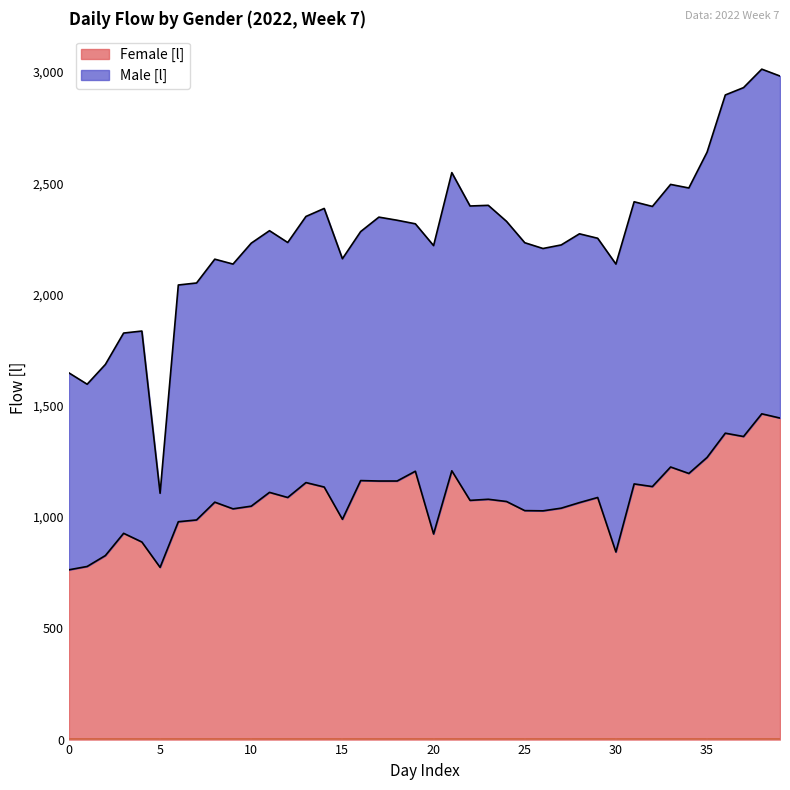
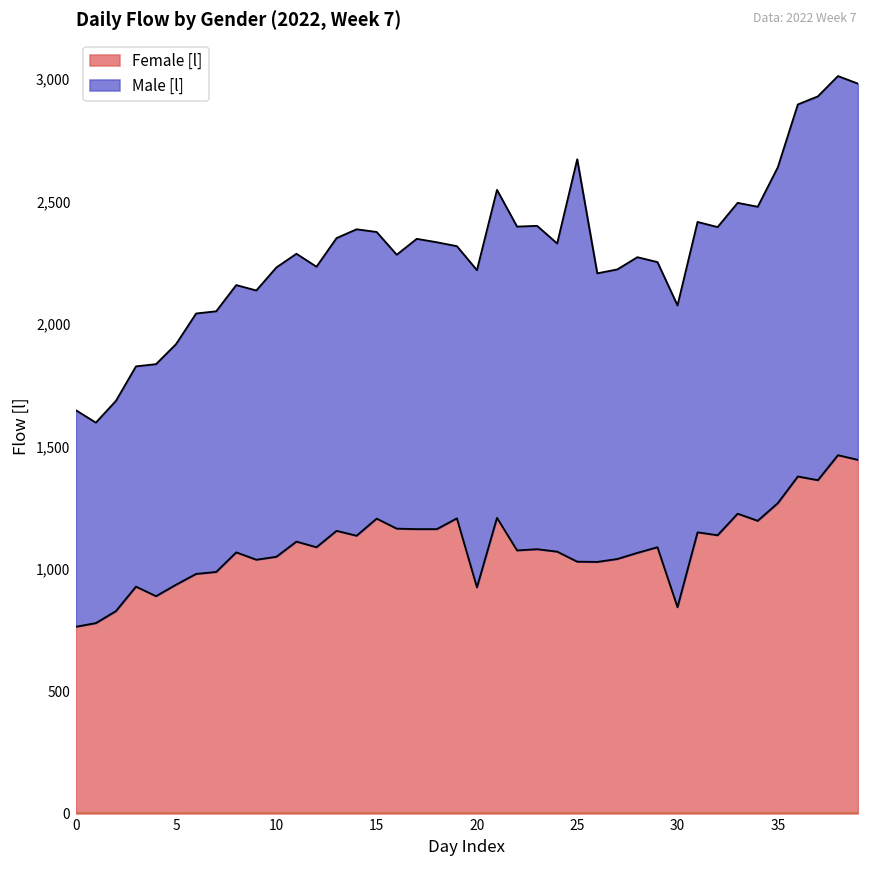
Female [l], 5: 770 -> 940
Male [l], 5: 330 -> 980
Female [l], 15: 990 -> 1,210
Male [l], 25: 1,200 -> 1,640
Male [l], 30: 1,290 -> 1,230
